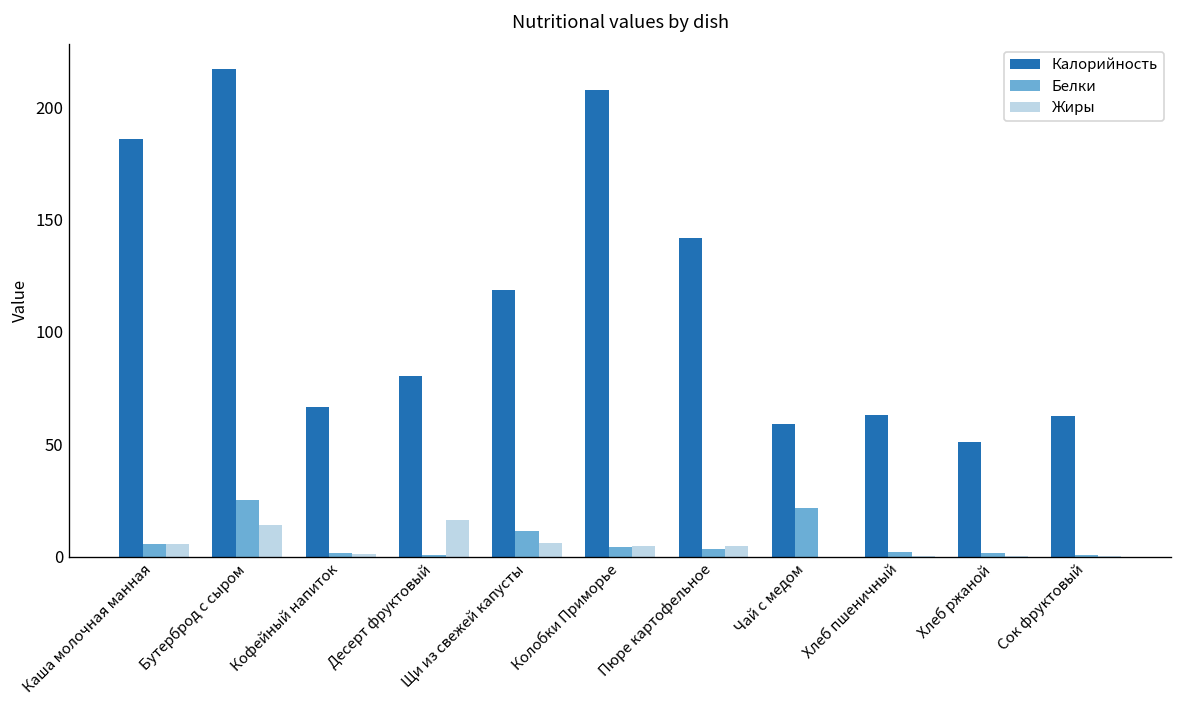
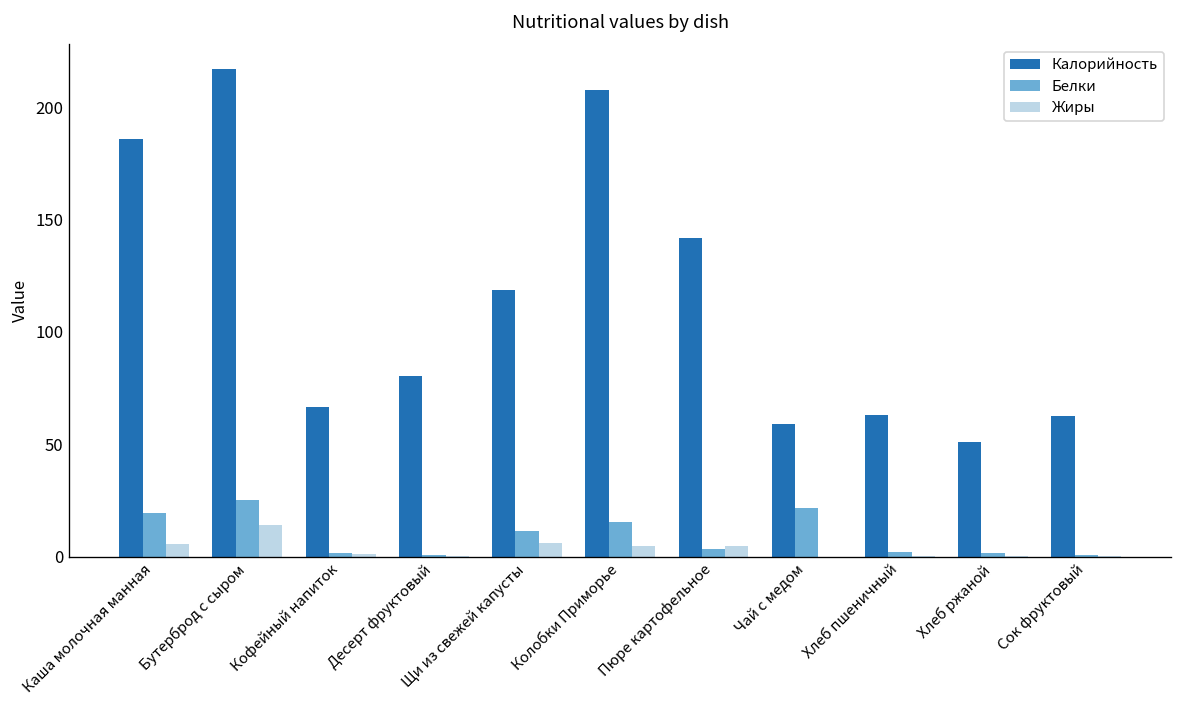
Белки, Каша молочная манная: 5 -> 19
Жиры, Десерт фруктовый: 16 -> 0
Белки, Колобки Приморье: 4 -> 15
